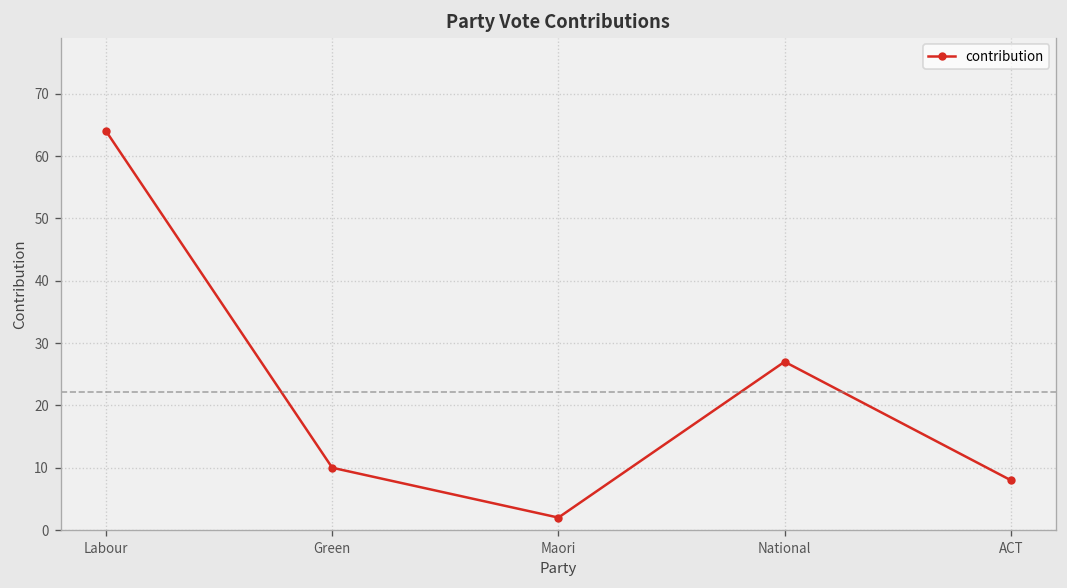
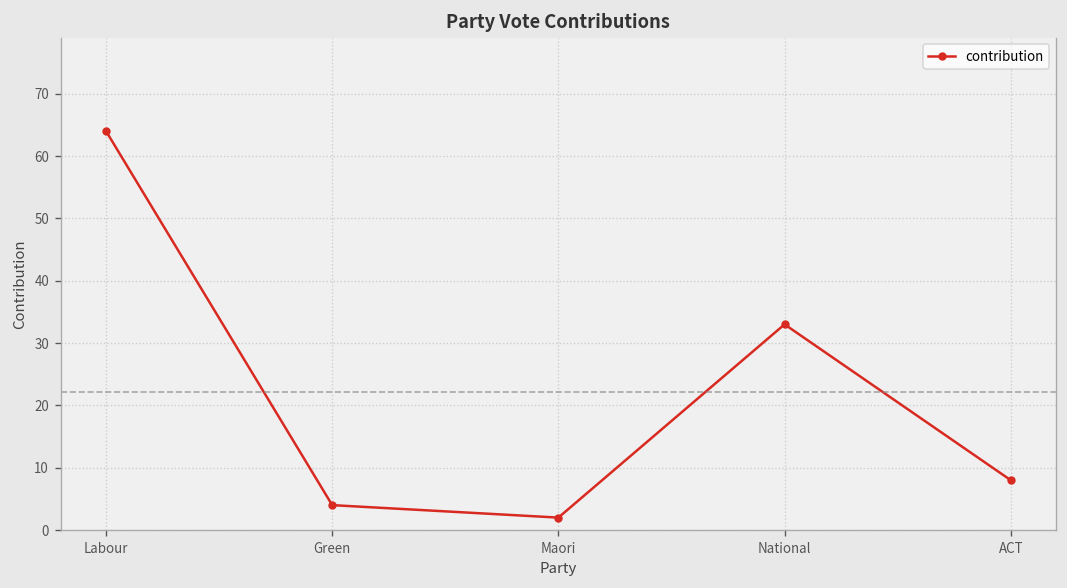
Green: 10 -> 4
National: 27 -> 33
